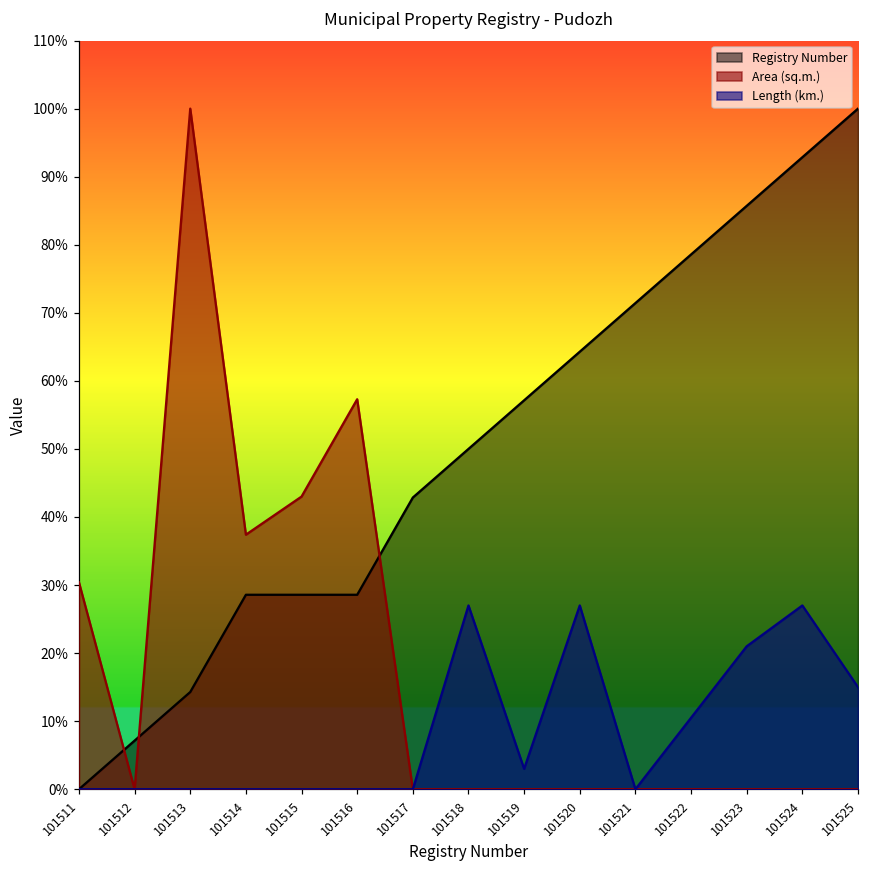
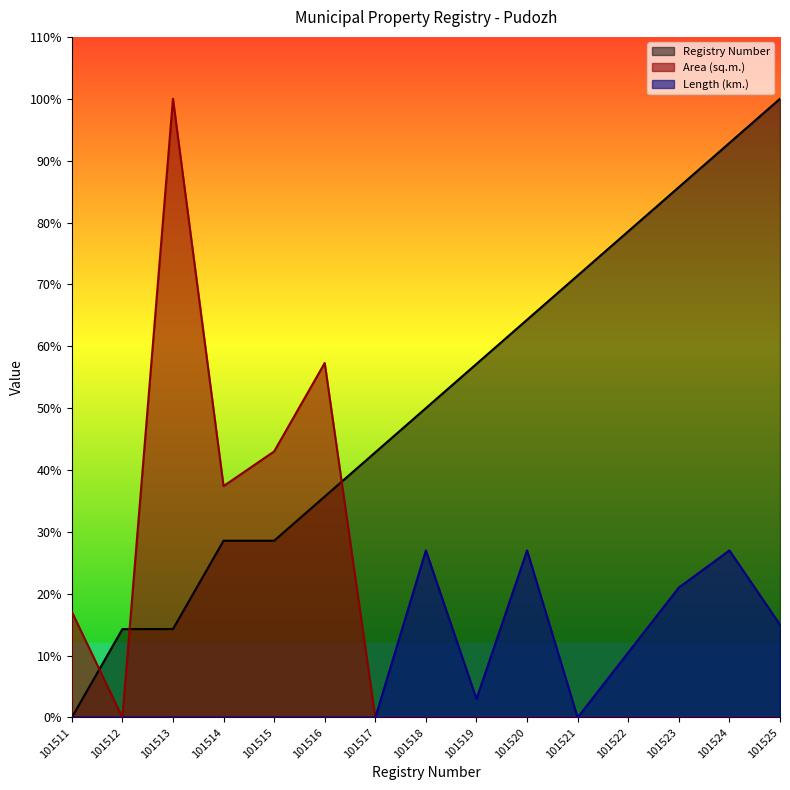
Area (sq.m.), 101511: 30% -> 17%
Registry Number, 101512: 7% -> 14%
Registry Number, 101516: 29% -> 36%
